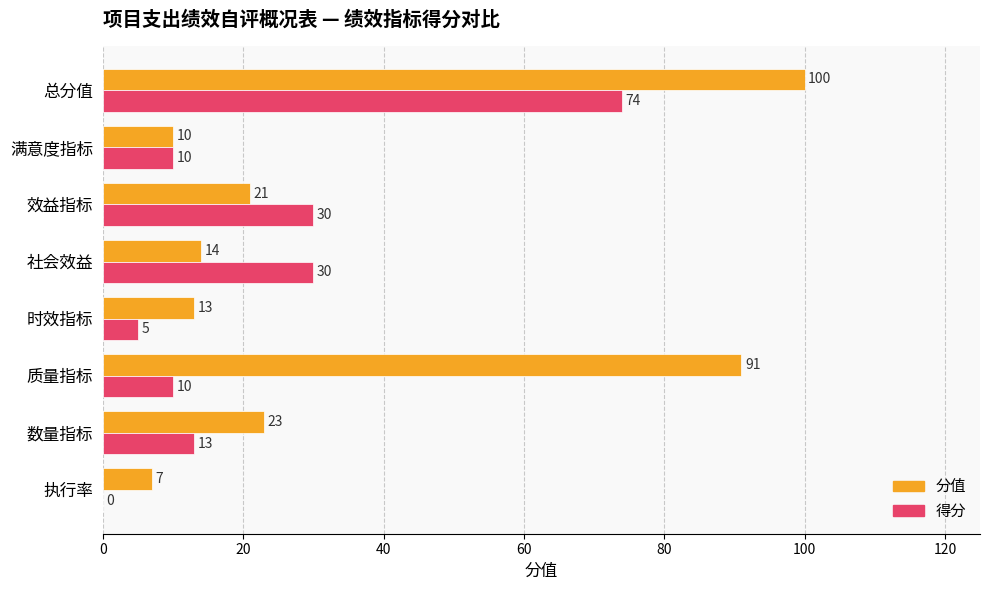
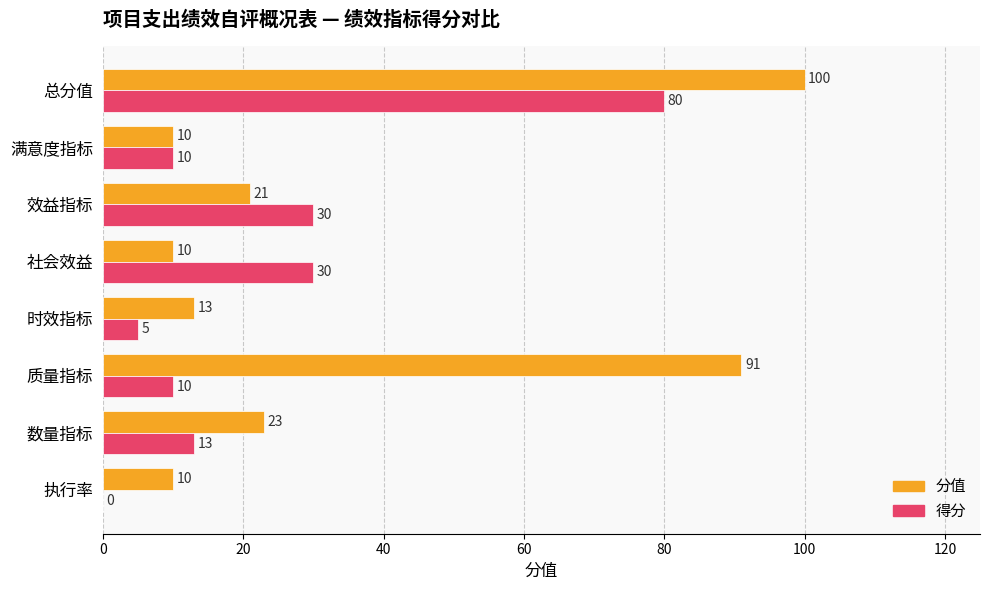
得分, 总分值: 74 -> 80
分值, 社会效益: 14 -> 10
分值, 执行率: 7 -> 10
